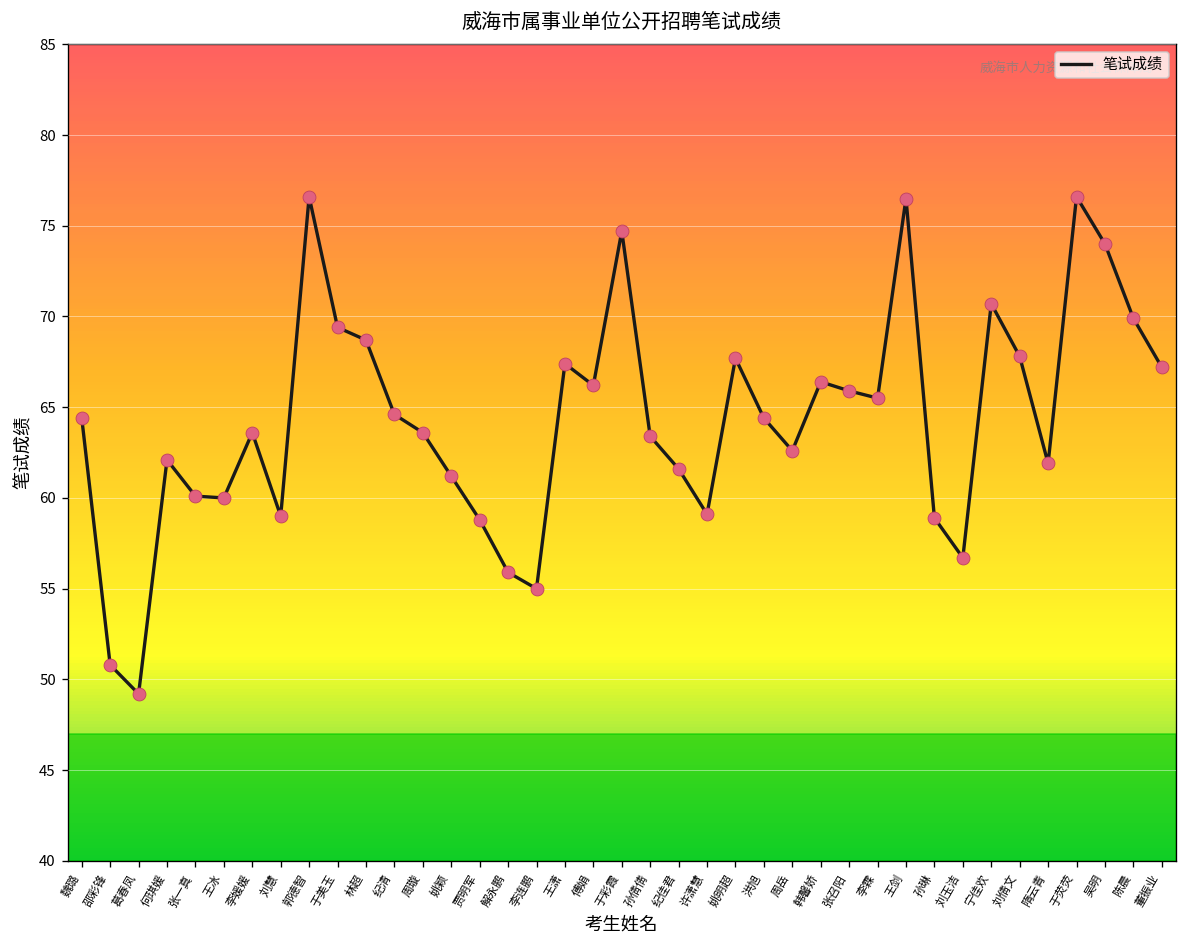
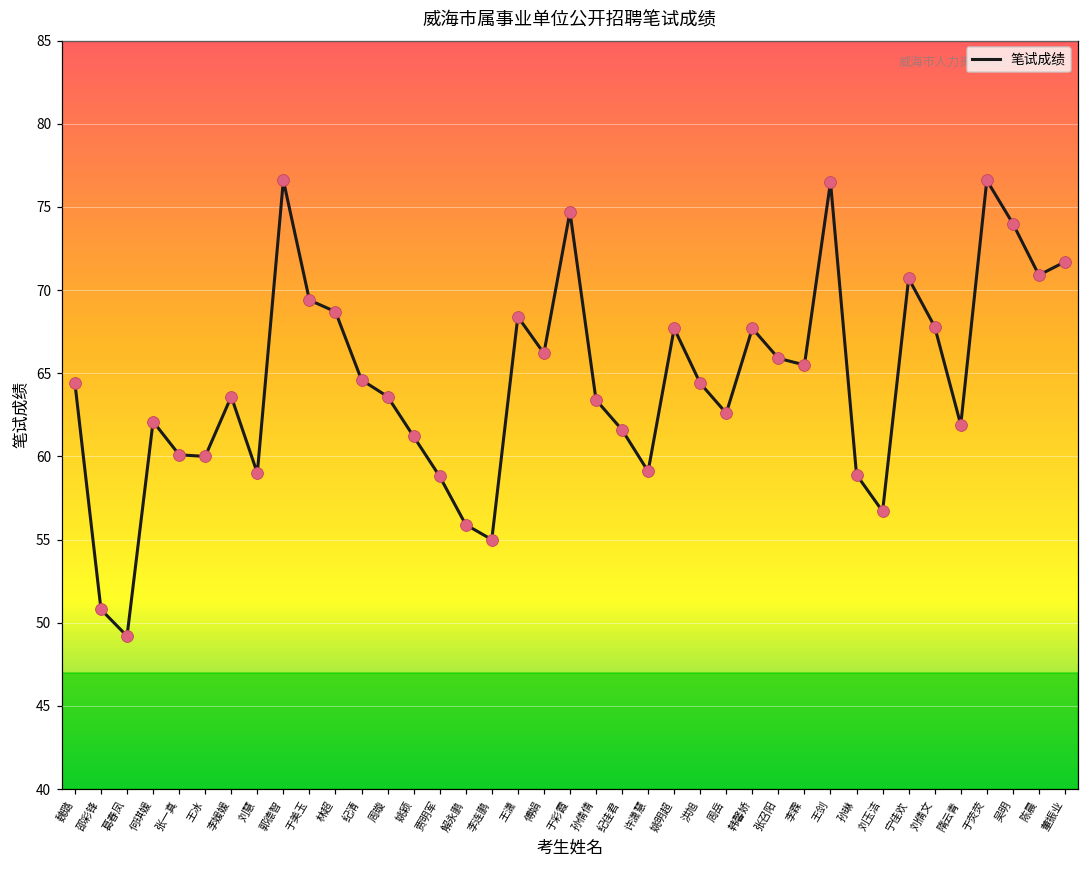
王潇: 67.4 -> 68.4
韩馨娇: 66.4 -> 67.7
陈晨: 69.9 -> 70.9
董振业: 67.2 -> 71.7
